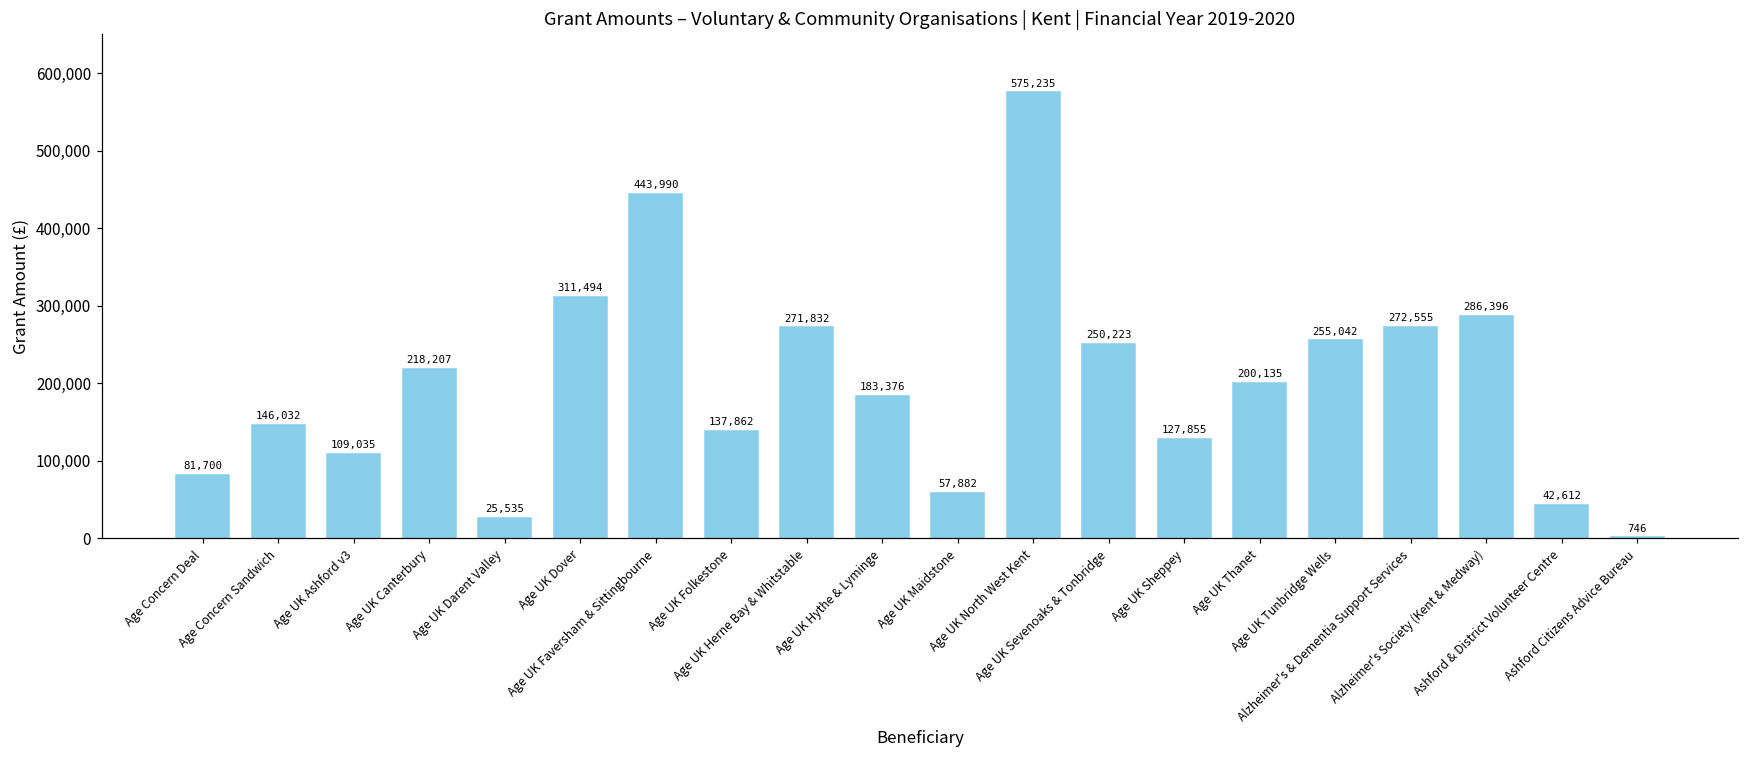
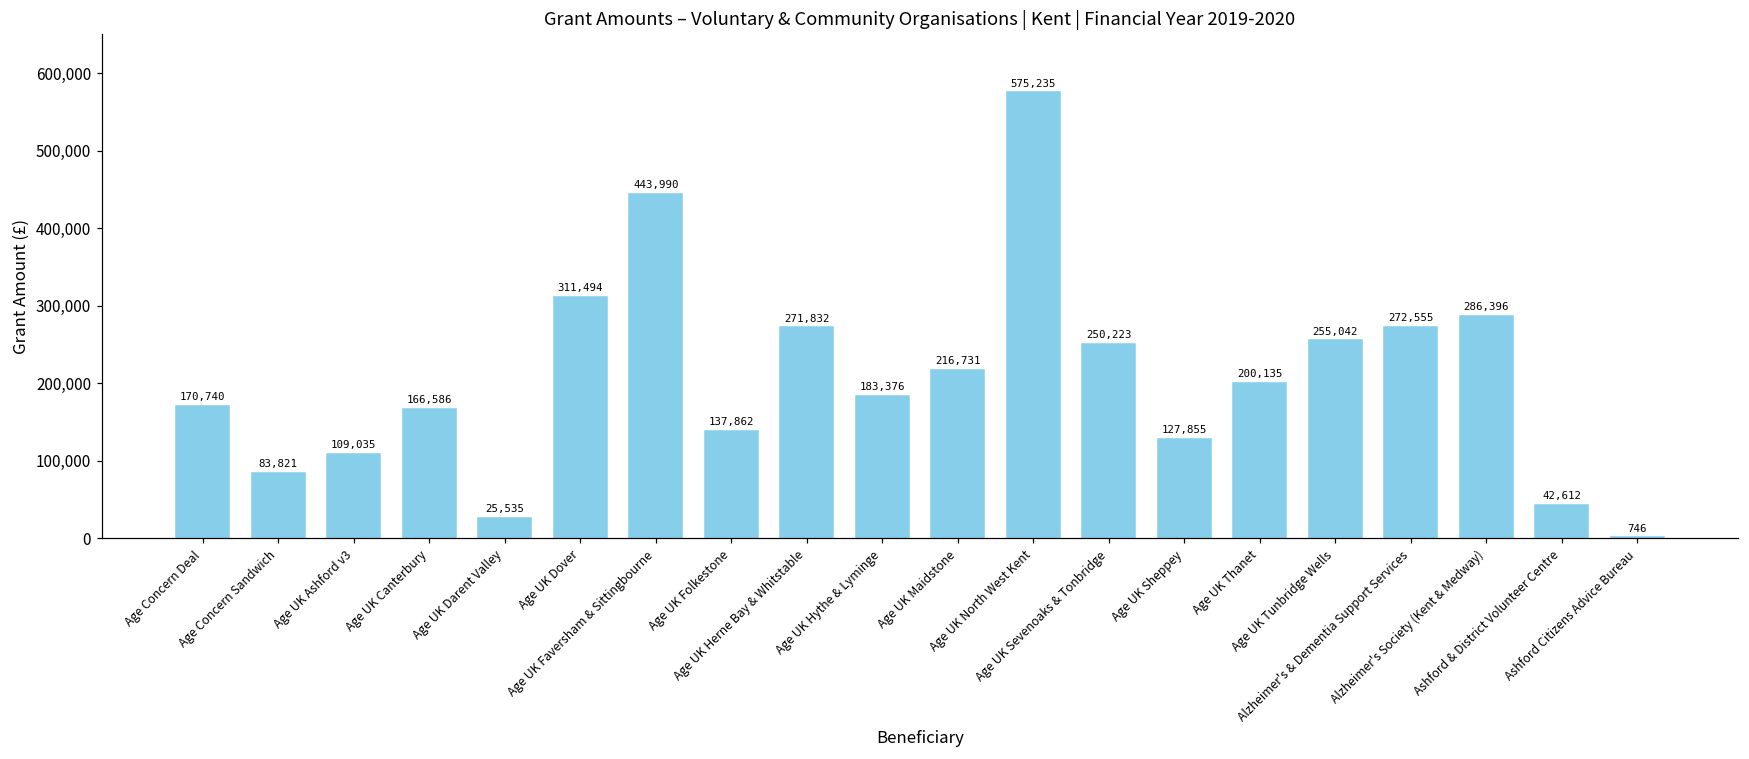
Age Concern Deal: 81,700 -> 170,740
Age Concern Sandwich: 146,032 -> 83,821
Age UK Canterbury: 218,207 -> 166,586
Age UK Maidstone: 57,882 -> 216,731
